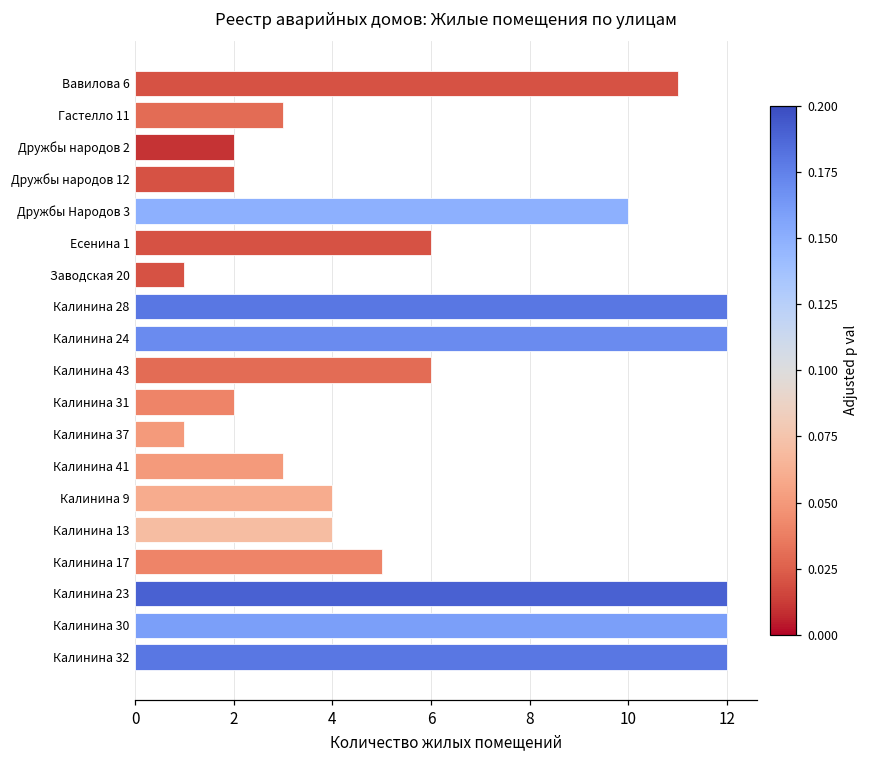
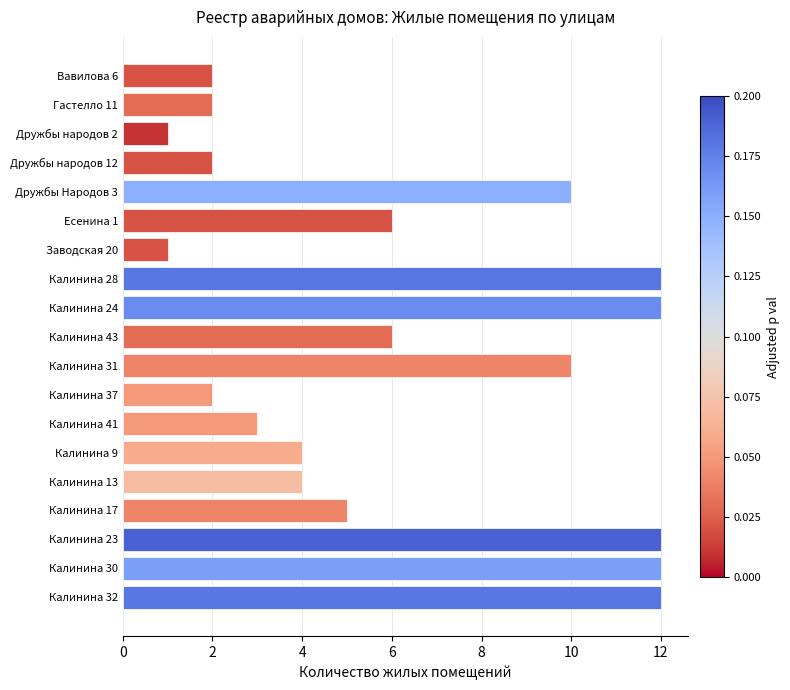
Вавилова 6: 11 -> 2
Гастелло 11: 3 -> 2
Дружбы народов 2: 2 -> 1
Калинина 31: 2 -> 10
Калинина 37: 1 -> 2
